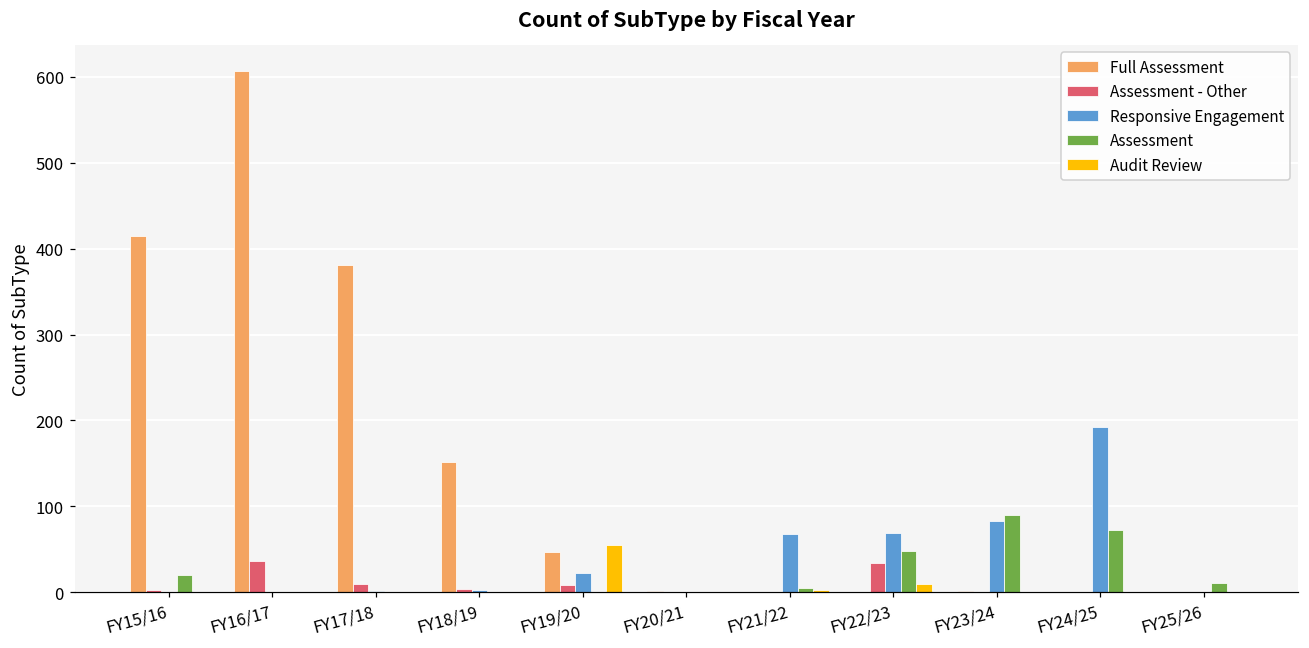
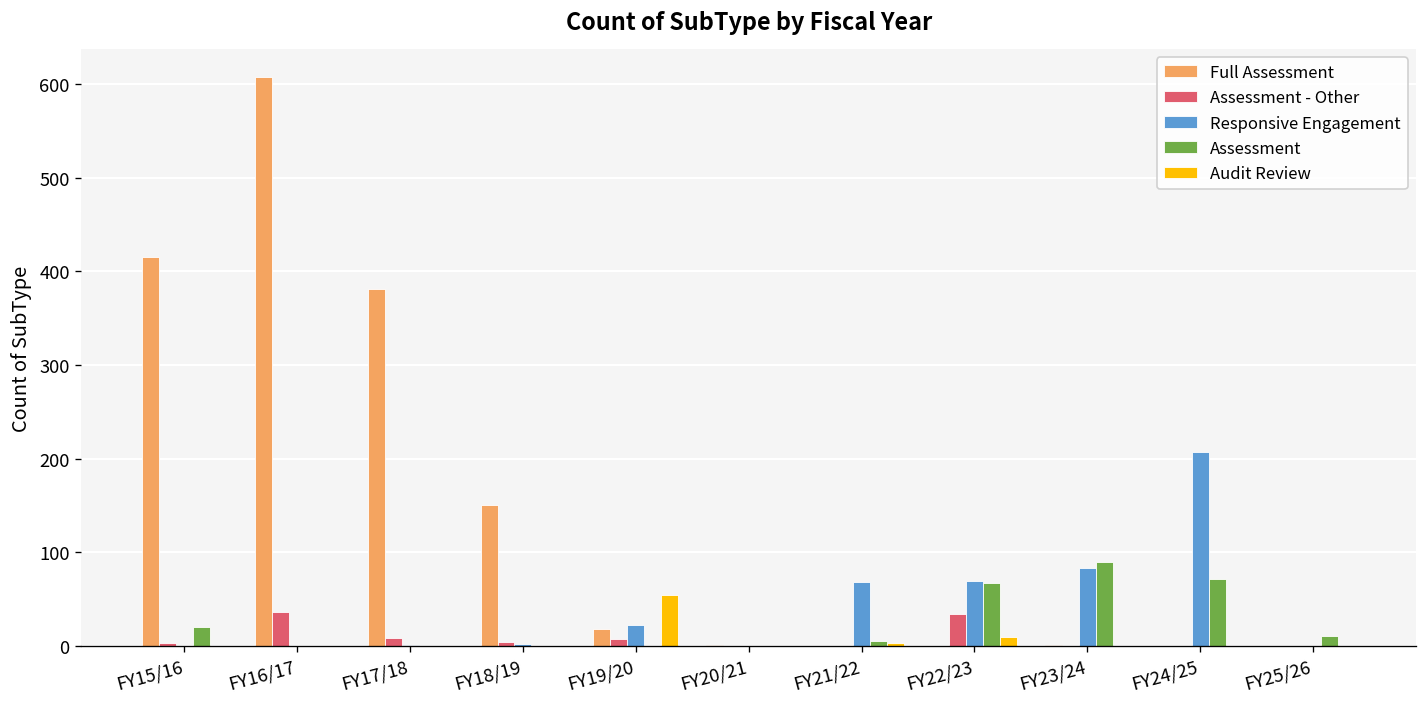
Full Assessment, FY19/20: 50 -> 20
Assessment, FY22/23: 50 -> 70
Responsive Engagement, FY24/25: 190 -> 210
